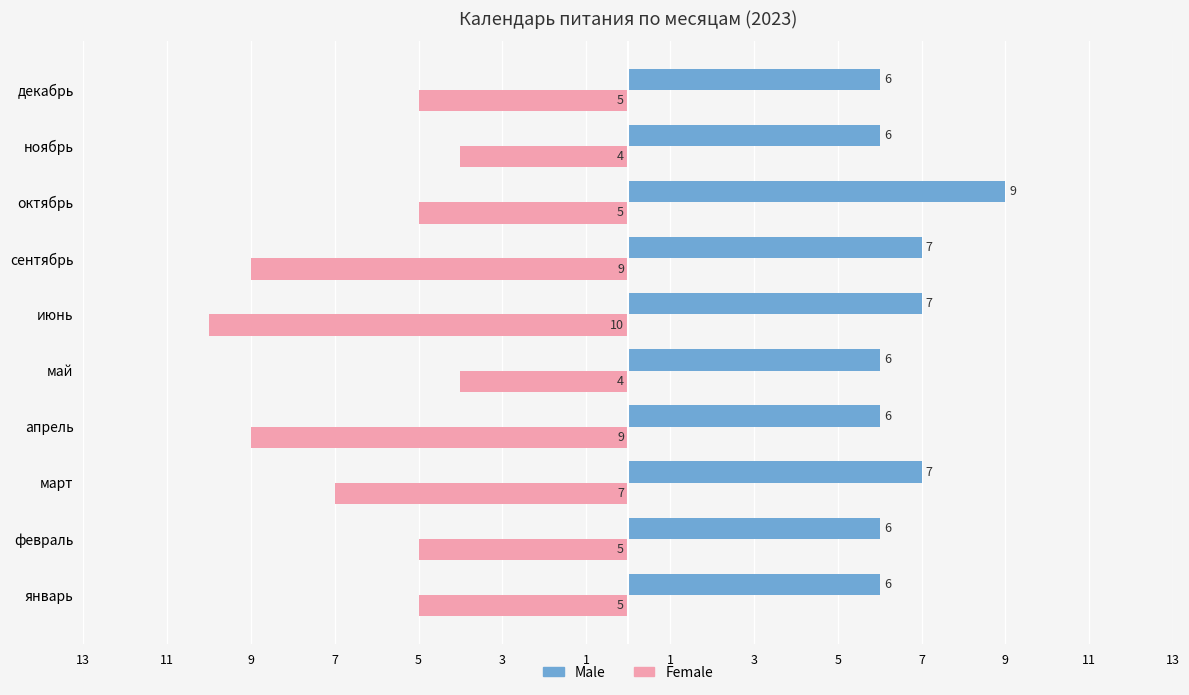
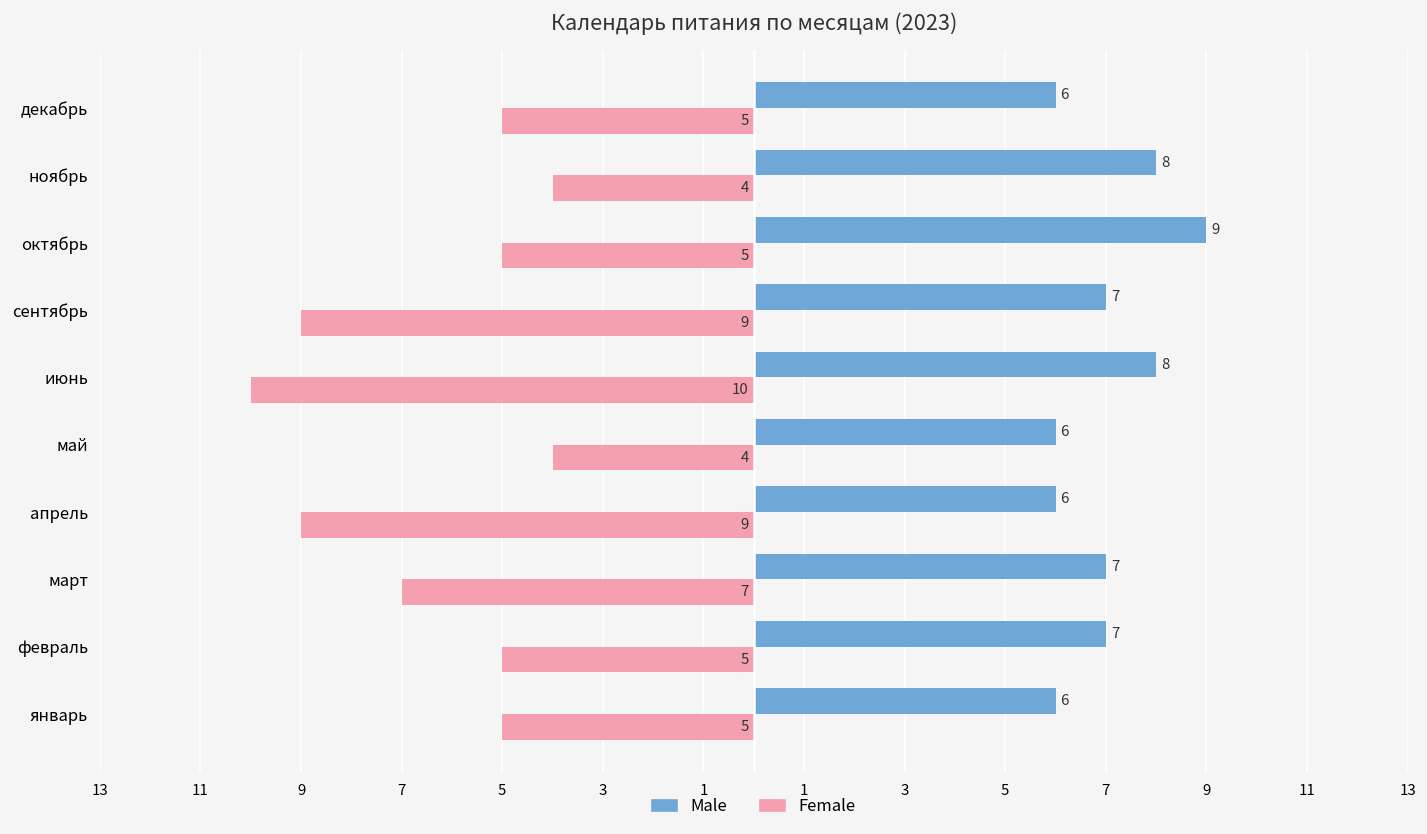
Male, ноябрь: 6 -> 8
Male, июнь: 7 -> 8
Male, февраль: 6 -> 7
